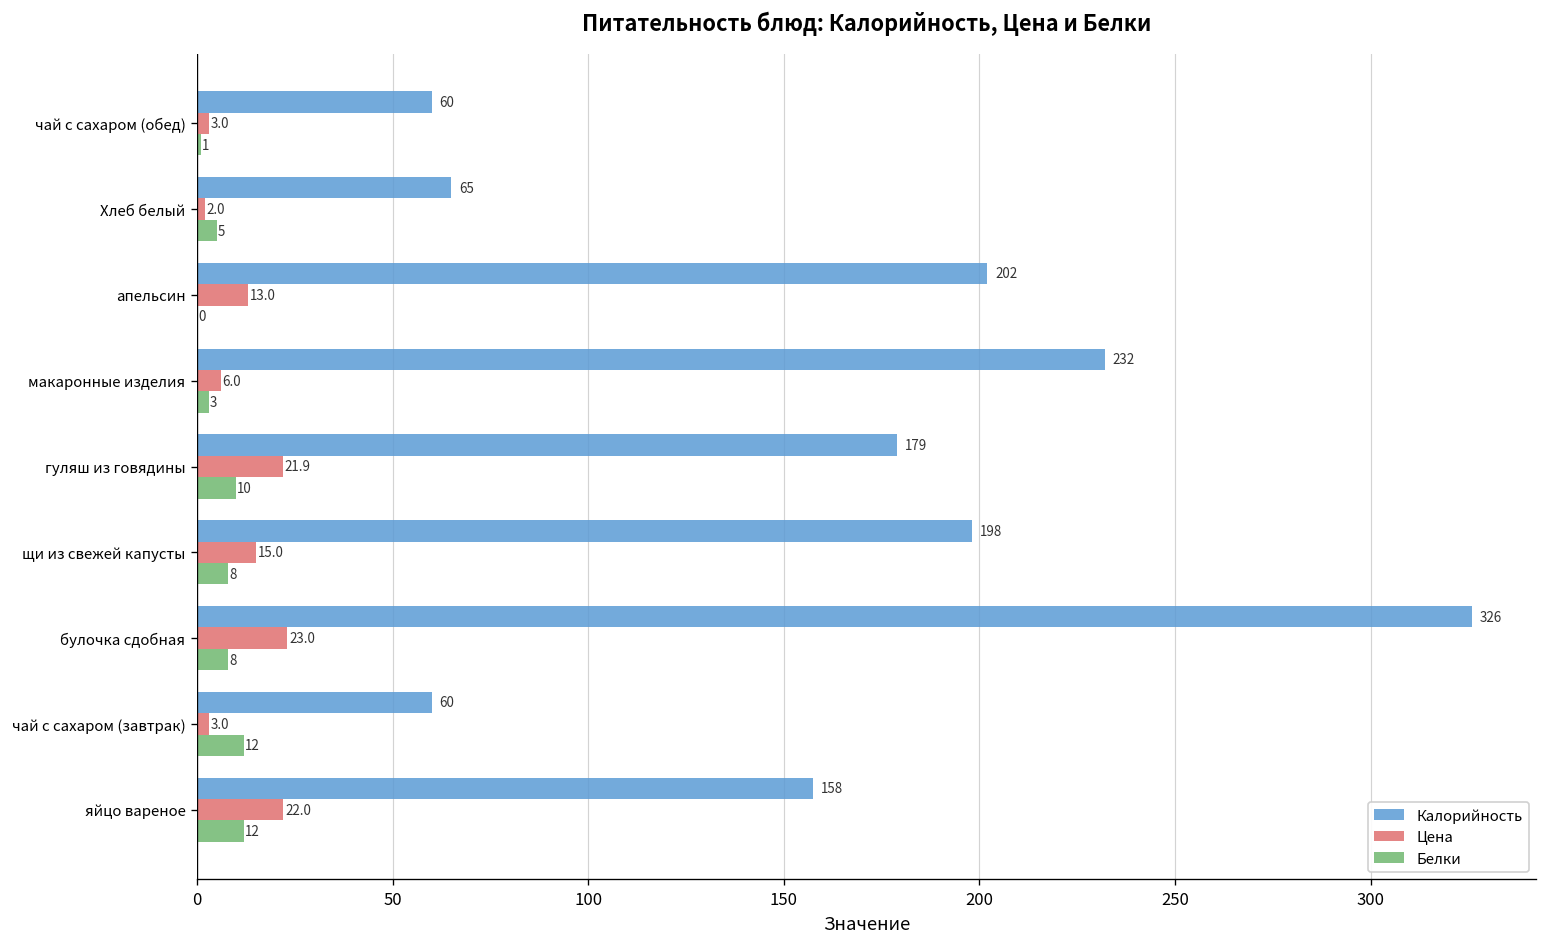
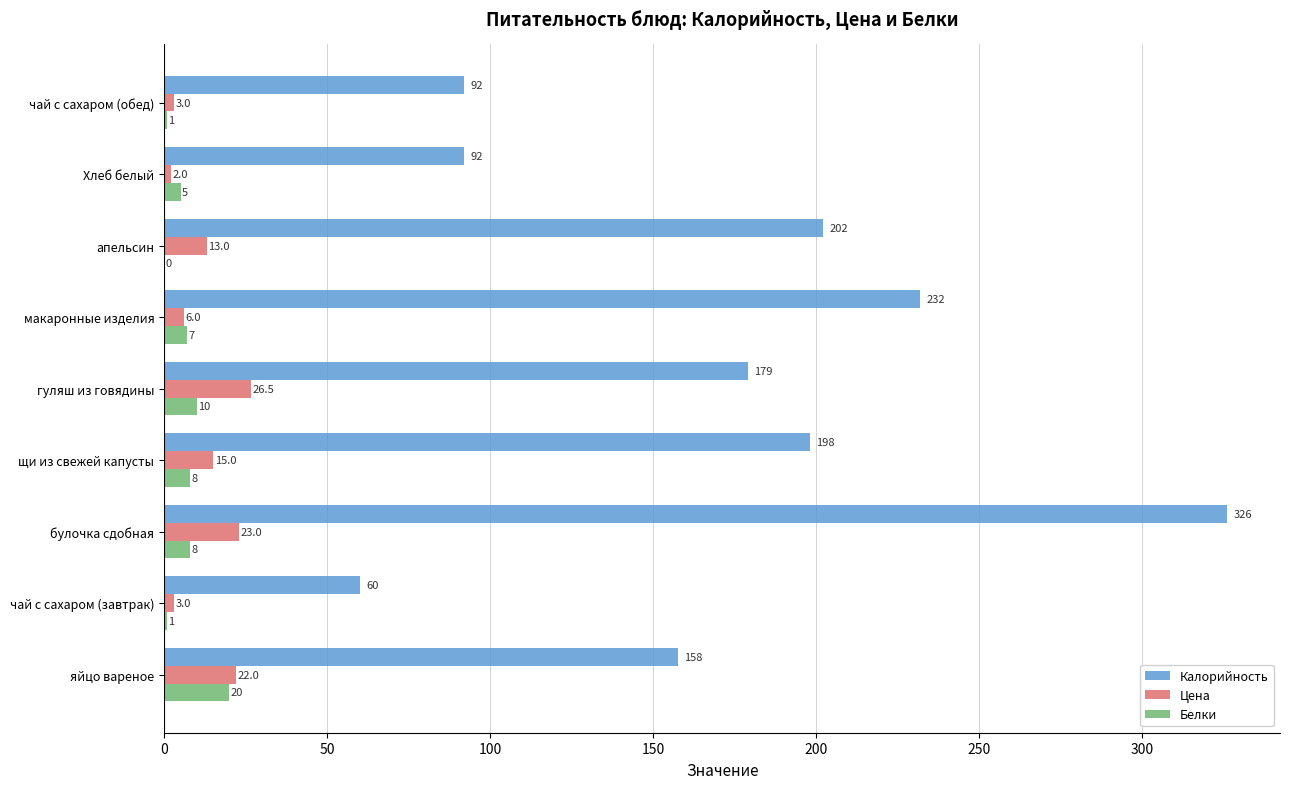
Калорийность, чай с сахаром (обед): 60 -> 92
Калорийность, Хлеб белый: 65 -> 92
Белки, макаронные изделия: 3 -> 7
Цена, гуляш из говядины: 21.9 -> 26.5
Белки, чай с сахаром (завтрак): 12 -> 1
Белки, яйцо вареное: 12 -> 20
